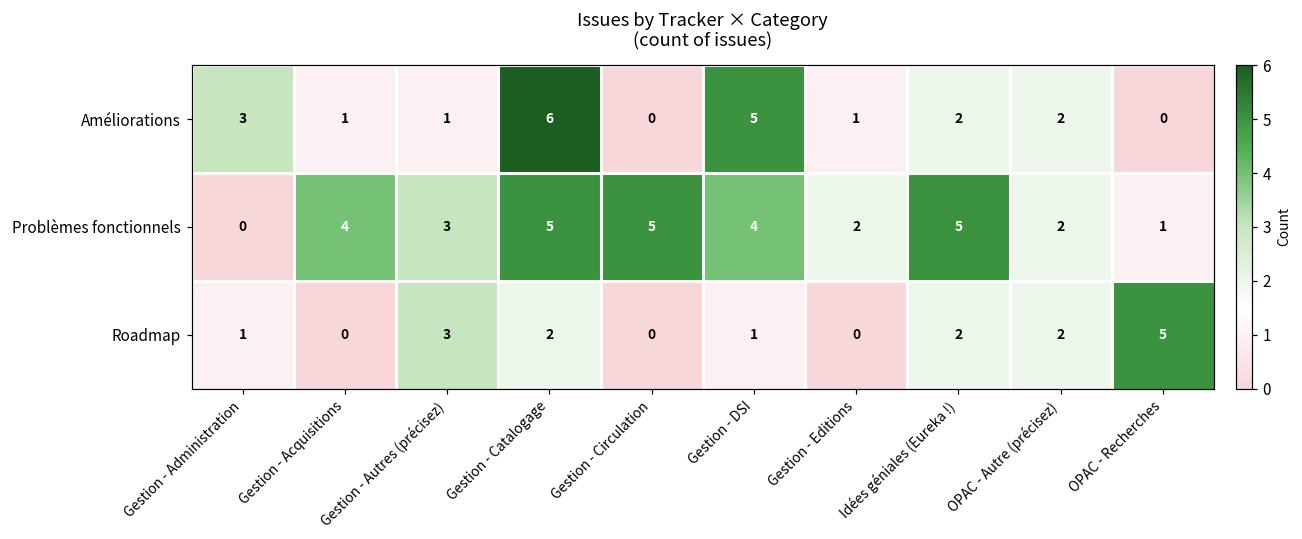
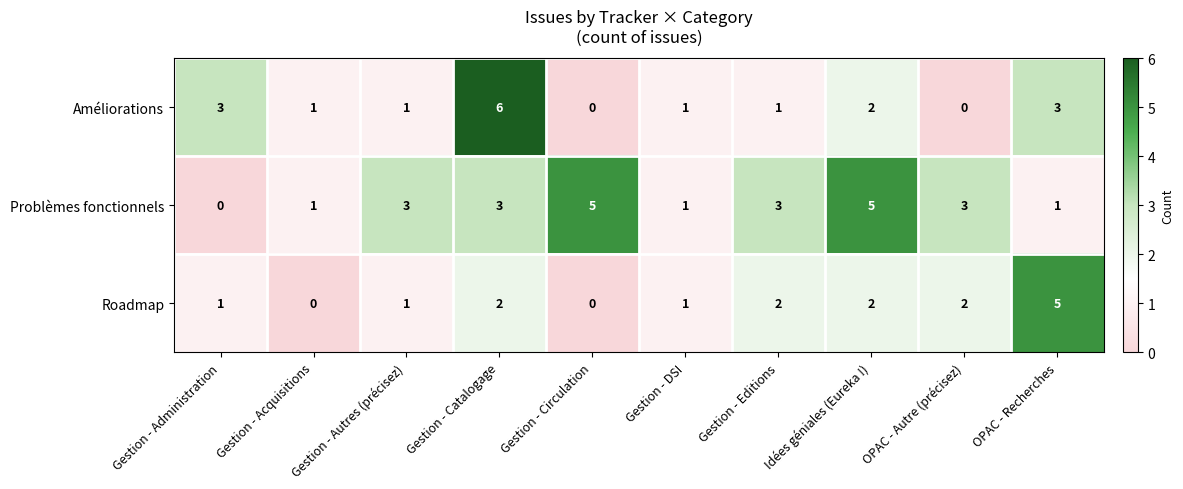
Améliorations, Gestion - DSI: 5 -> 1
Améliorations, OPAC - Autre (précisez): 2 -> 0
Améliorations, OPAC - Recherches: 0 -> 3
Problèmes fonctionnels, Gestion - Acquisitions: 4 -> 1
Problèmes fonctionnels, Gestion - Catalogage: 5 -> 3
Problèmes fonctionnels, Gestion - DSI: 4 -> 1
Problèmes fonctionnels, Gestion - Editions: 2 -> 3
Problèmes fonctionnels, OPAC - Autre (précisez): 2 -> 3
Roadmap, Gestion - Autres (précisez): 3 -> 1
Roadmap, Gestion - Editions: 0 -> 2
